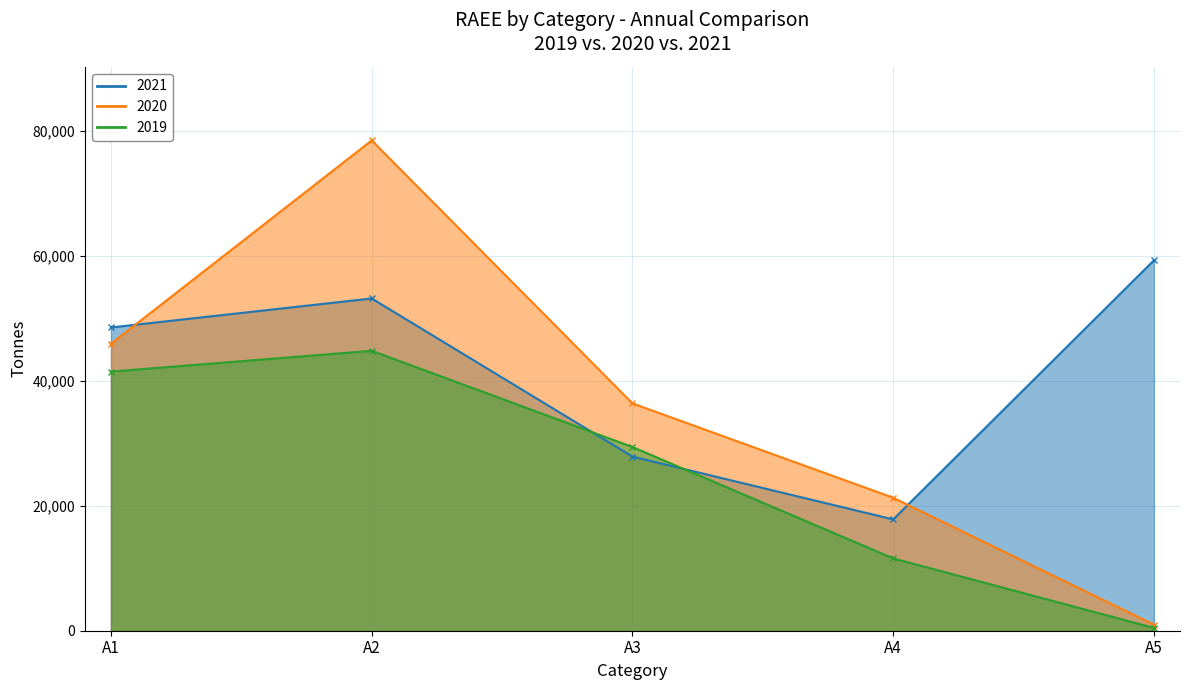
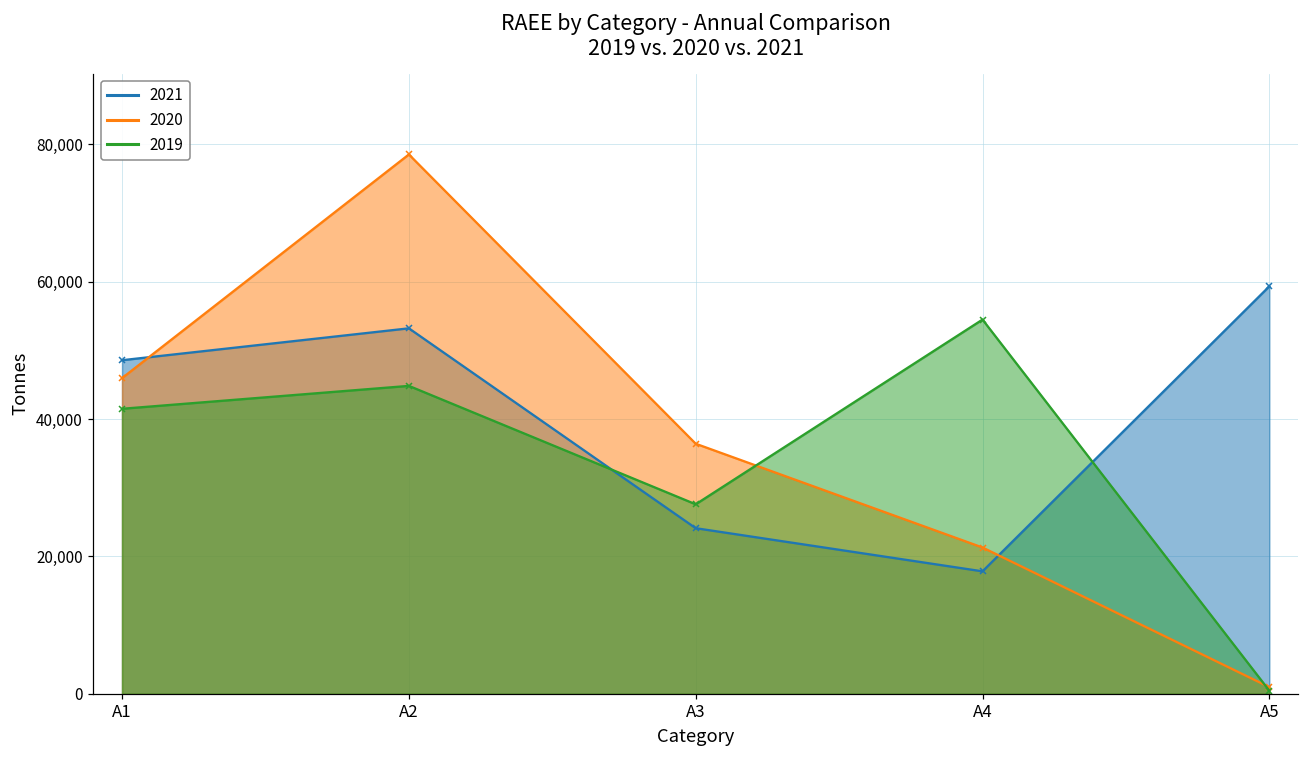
2021, A3: 28,000 -> 24,000
2019, A3: 29,000 -> 28,000
2019, A4: 12,000 -> 54,000
